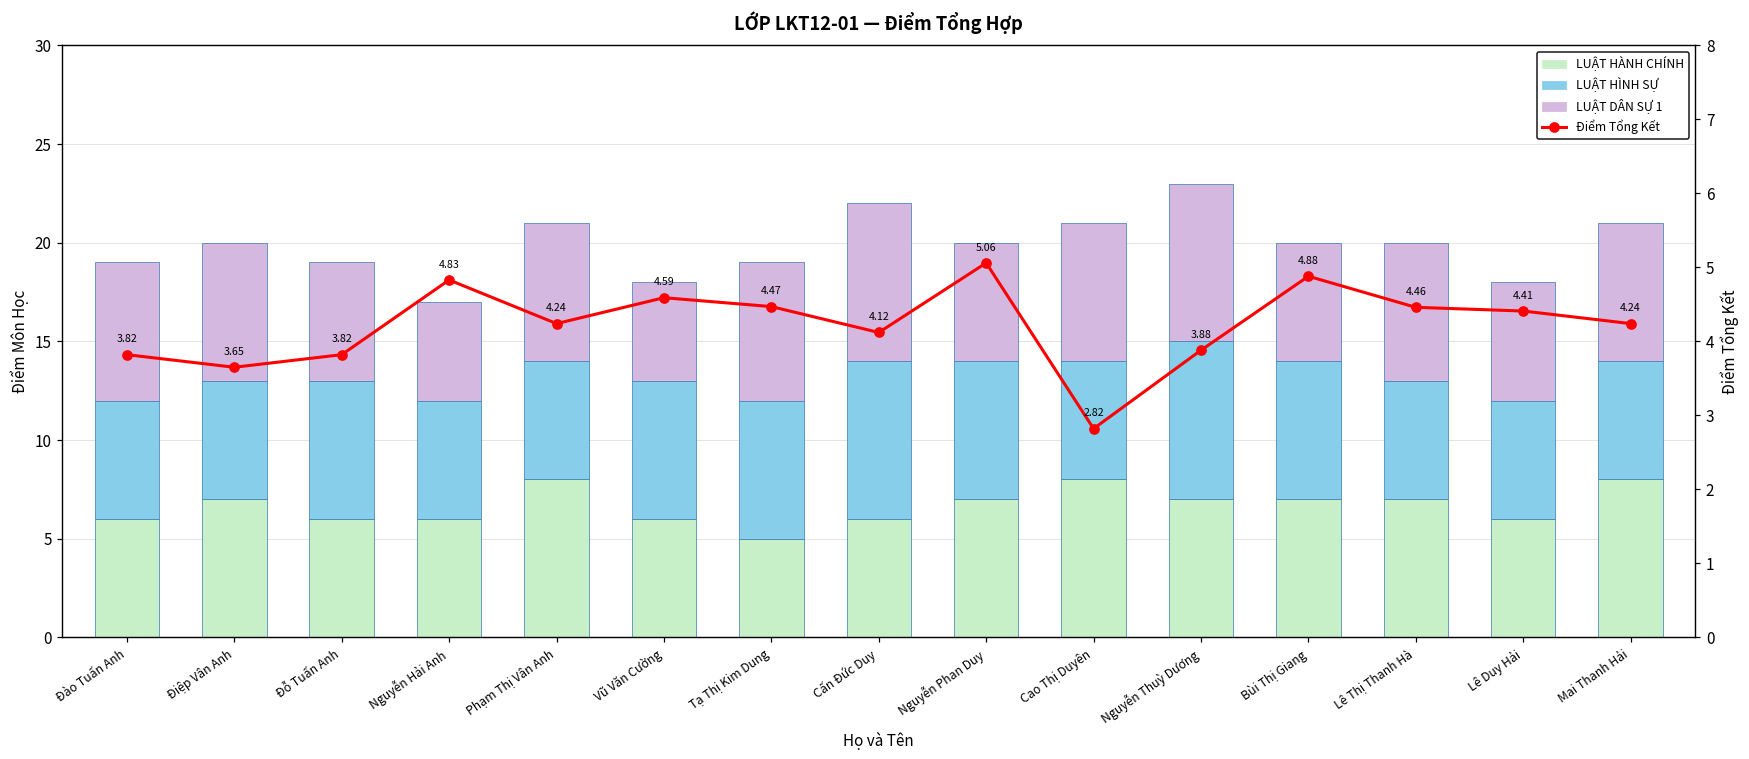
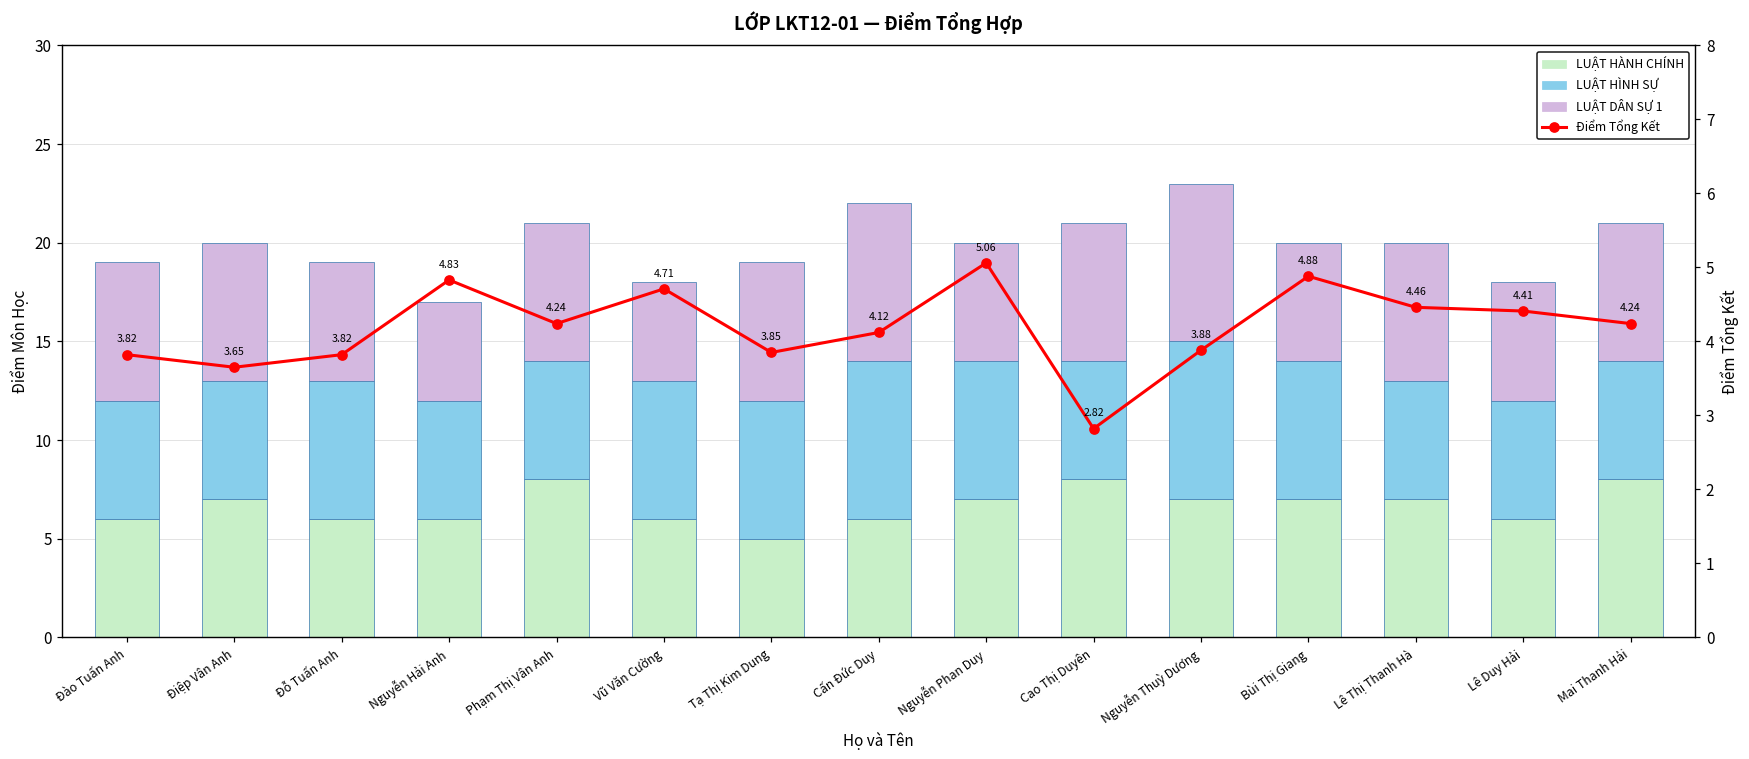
Điểm Tổng Kết, Vũ Văn Cường: 4.59 -> 4.71
Điểm Tổng Kết, Tạ Thị Kim Dung: 4.47 -> 3.85
